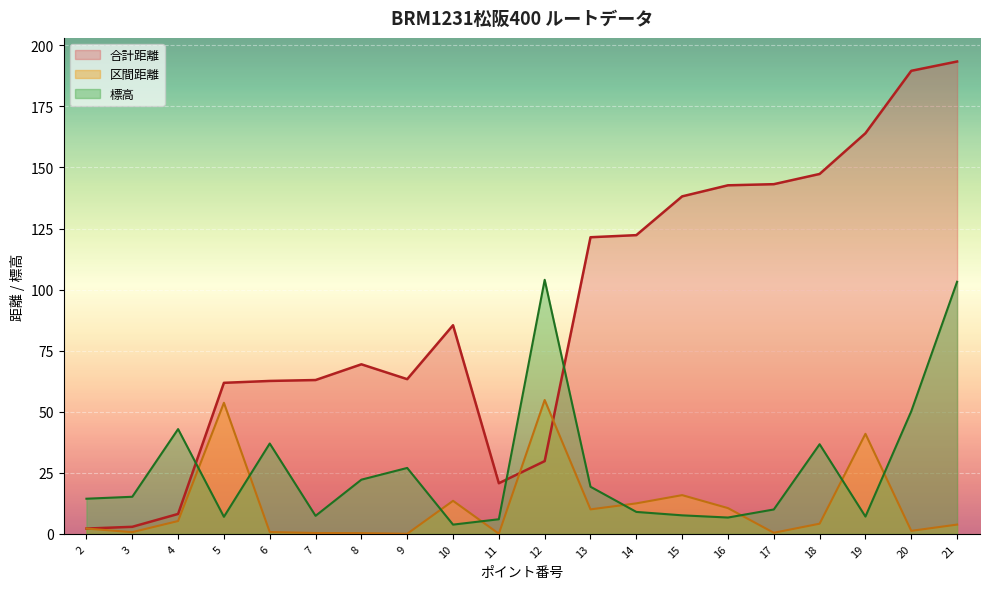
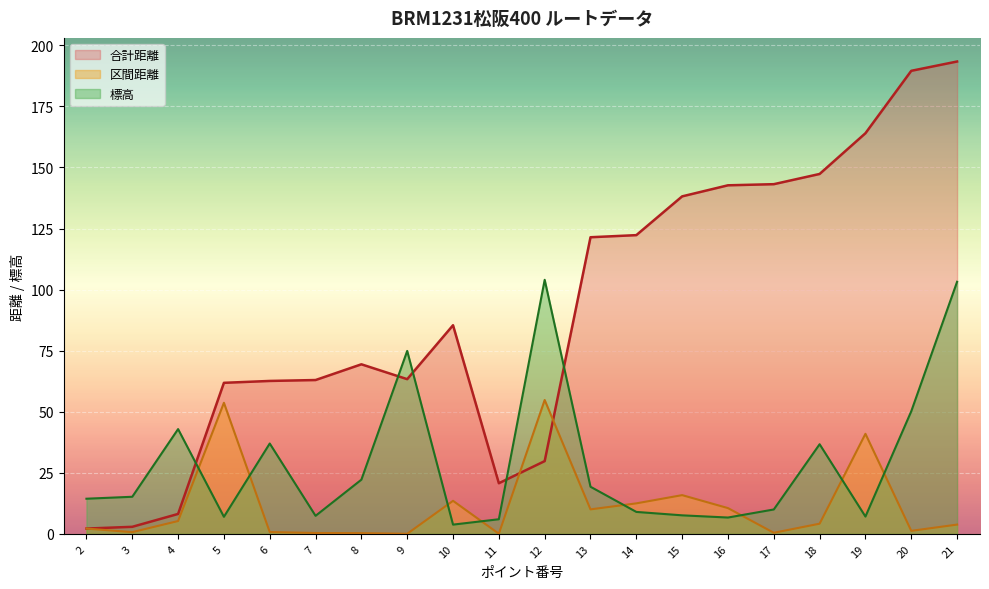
標高, 9: 27 -> 75
